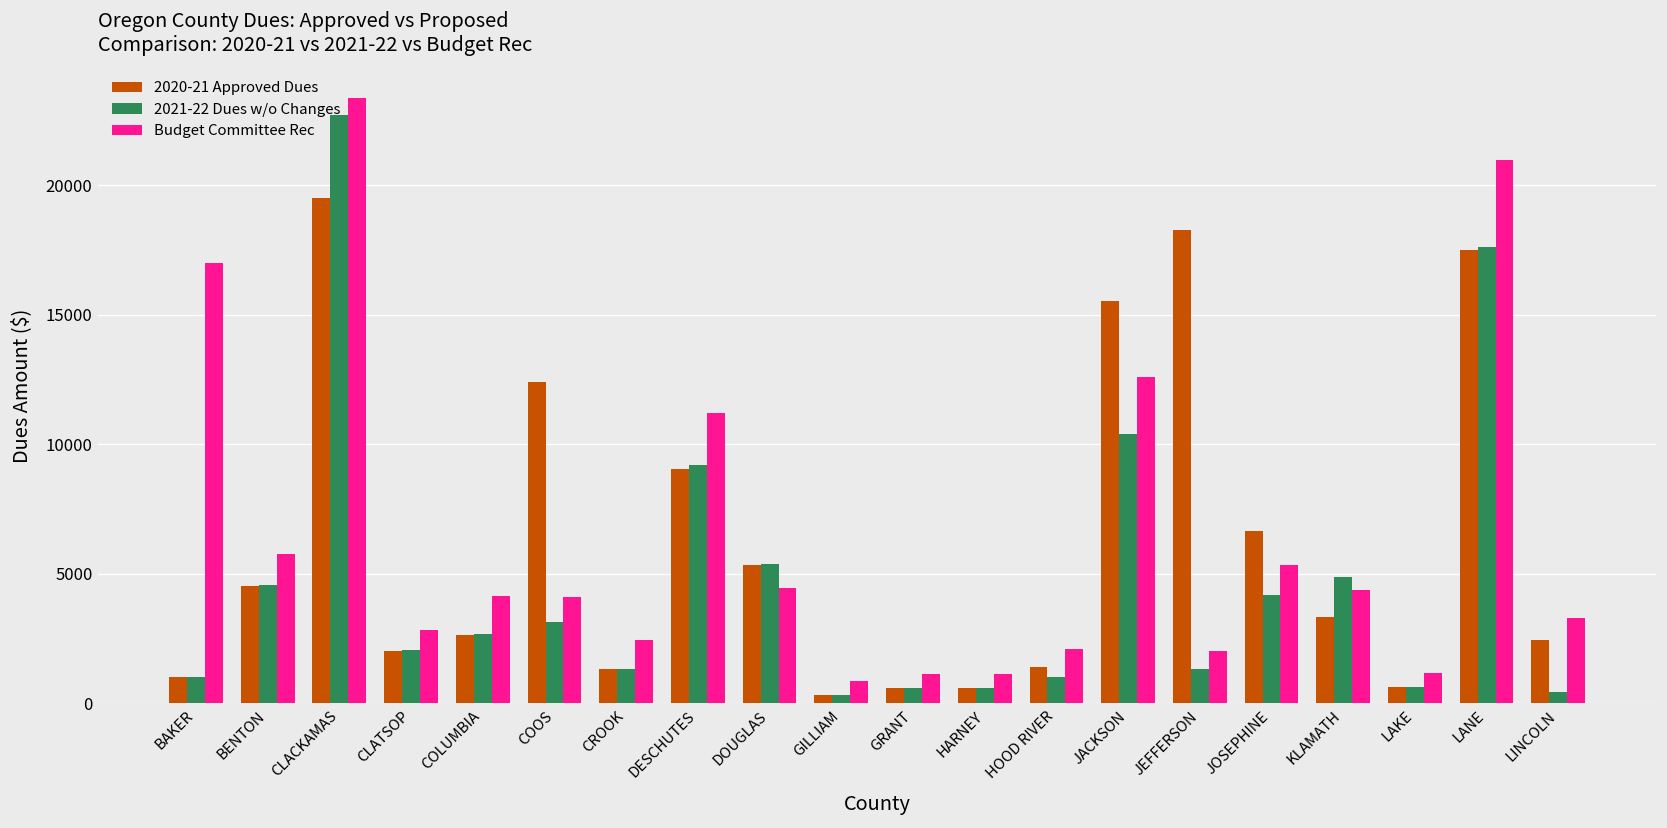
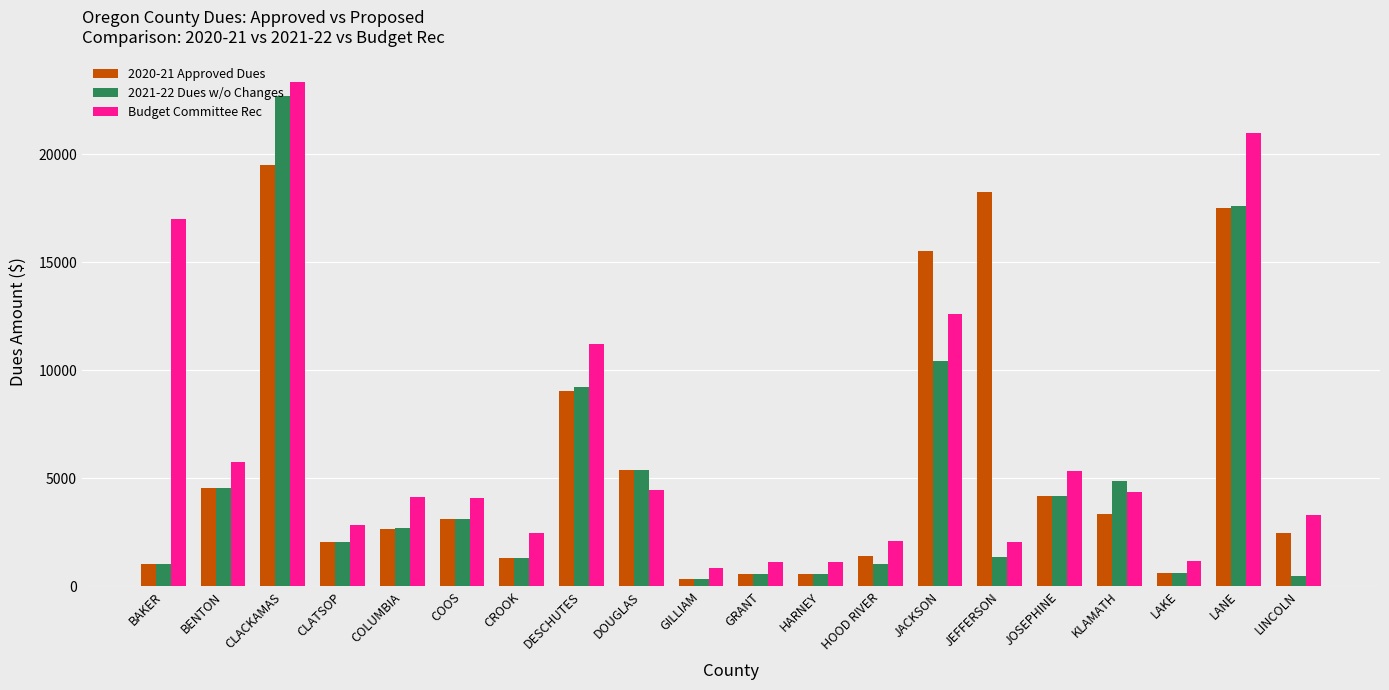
2020-21 Approved Dues, COOS: 12400 -> 3100
2020-21 Approved Dues, JOSEPHINE: 6600 -> 4200
